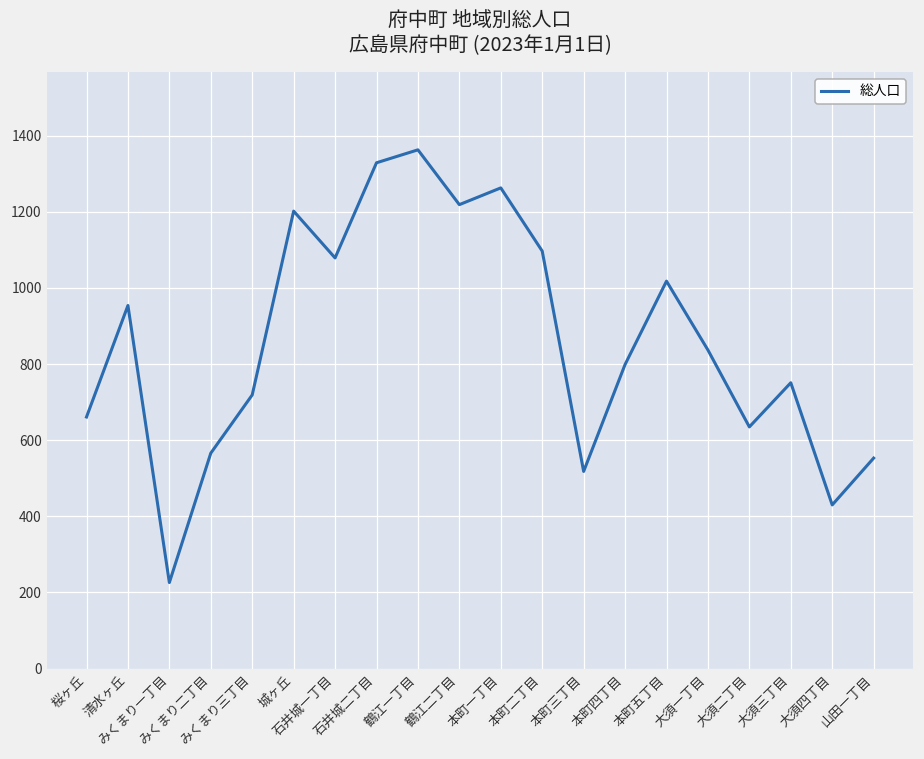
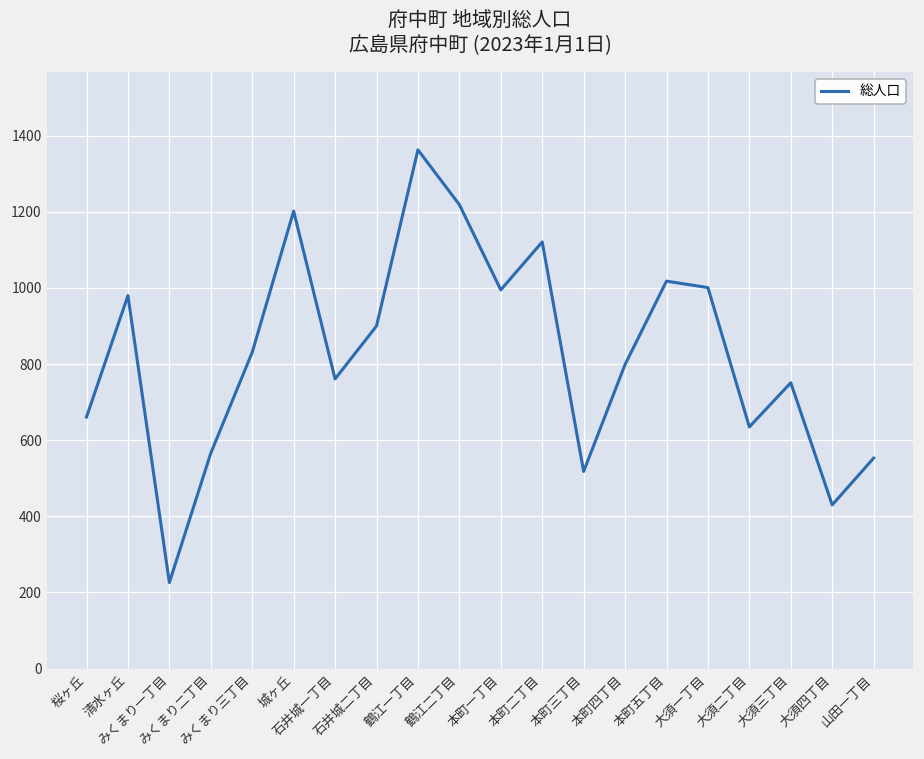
清水ヶ丘: 950 -> 980
みくまり三丁目: 720 -> 830
石井城一丁目: 1080 -> 760
石井城二丁目: 1330 -> 900
本町一丁目: 1260 -> 1000
本町二丁目: 1100 -> 1120
大須一丁目: 840 -> 1000
